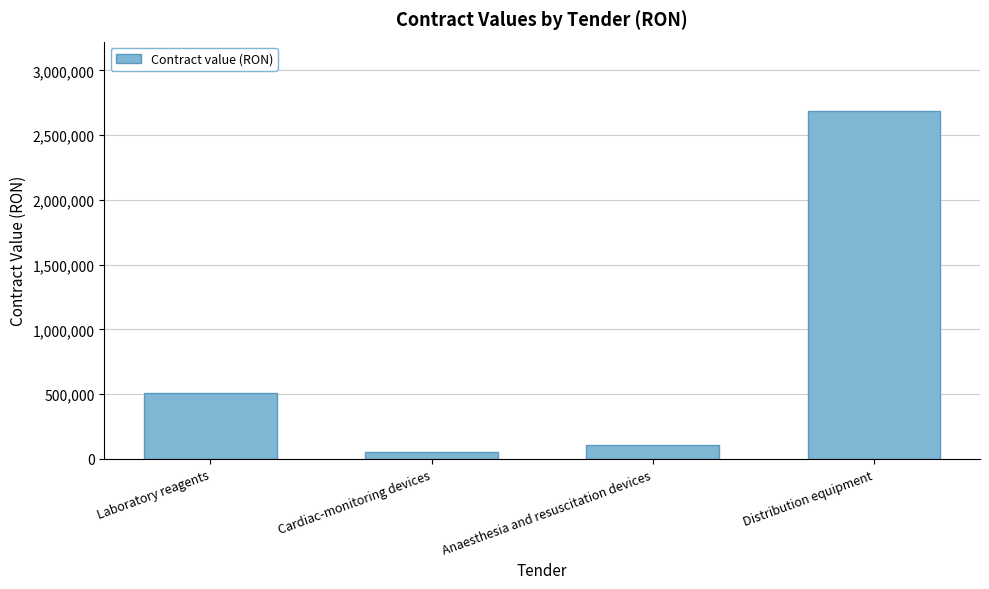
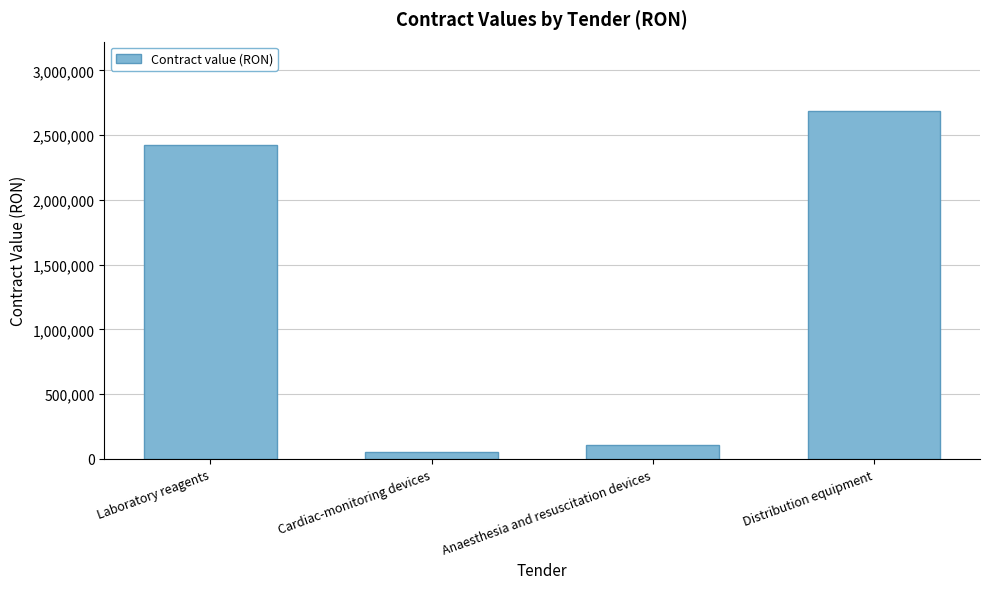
Laboratory reagents: 510,000 -> 2,420,000
